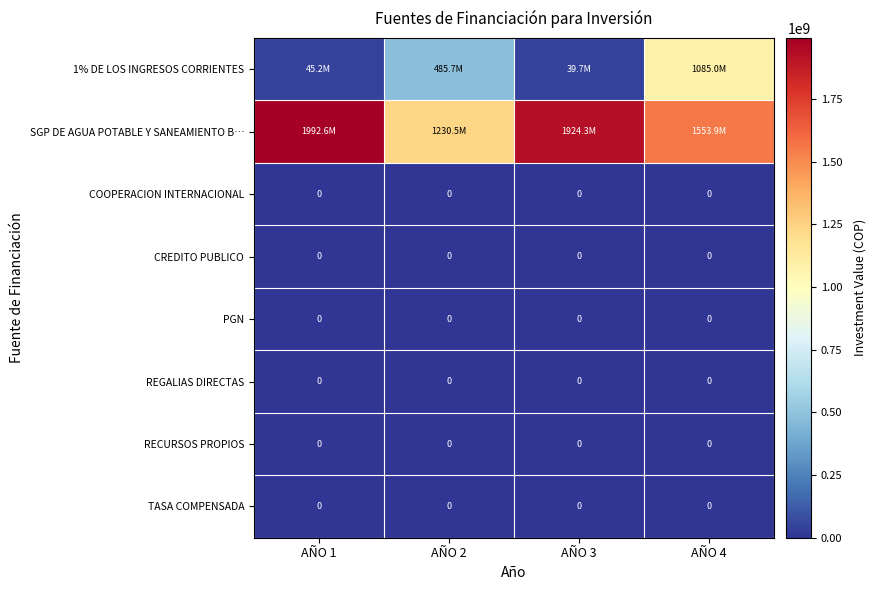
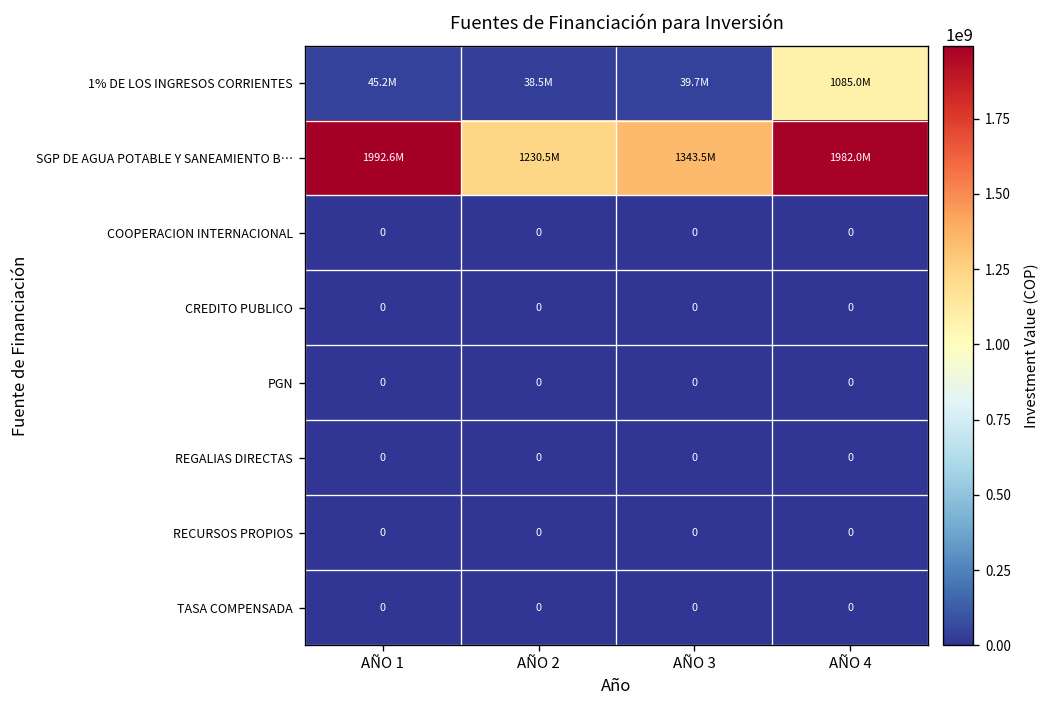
1% DE LOS INGRESOS CORRIENTES, AÑO 2: 485.7M -> 38.5M
SGP DE AGUA POTABLE Y SANEAMIENTO B…, AÑO 3: 1924.3M -> 1343.5M
SGP DE AGUA POTABLE Y SANEAMIENTO B…, AÑO 4: 1553.9M -> 1982.0M
